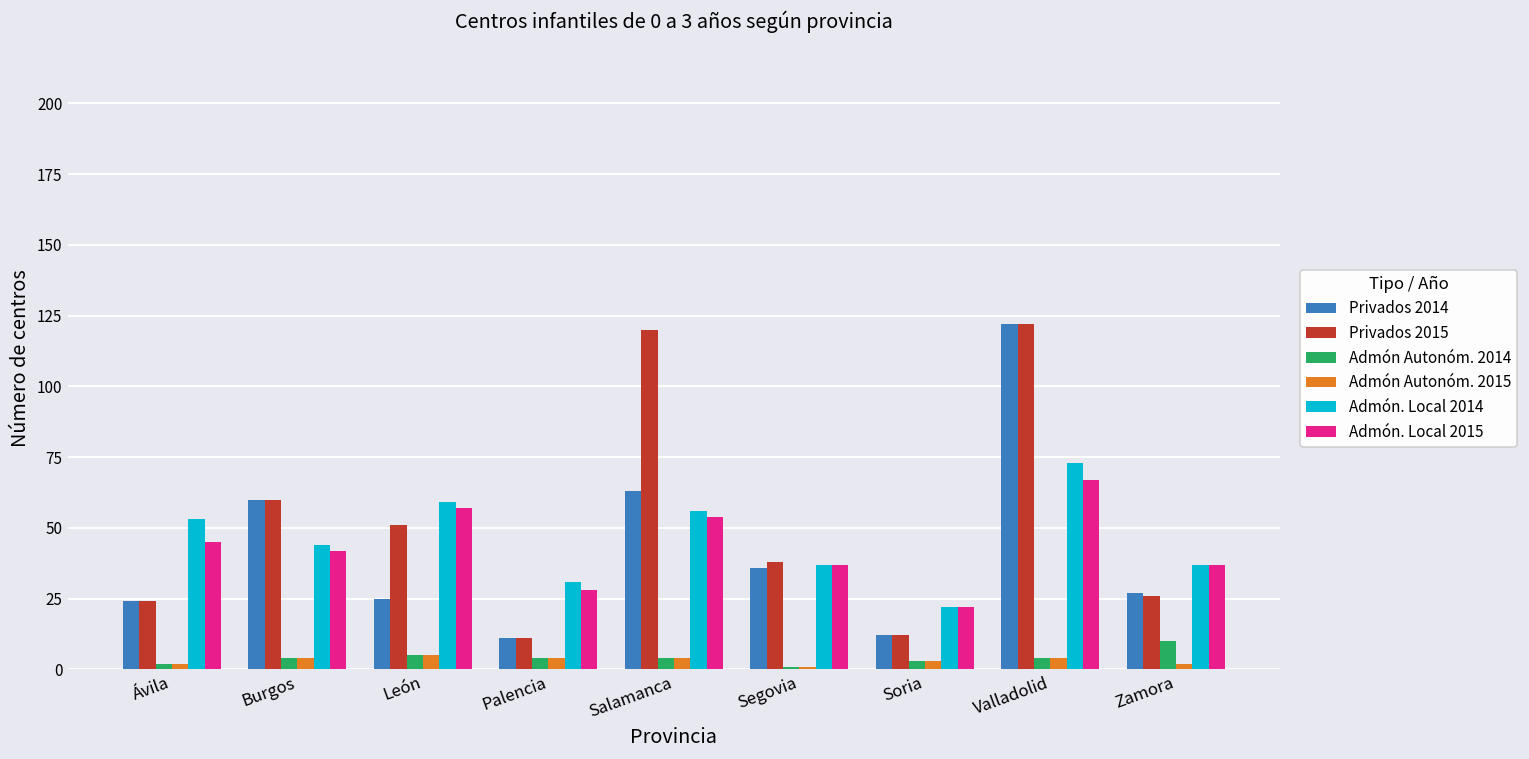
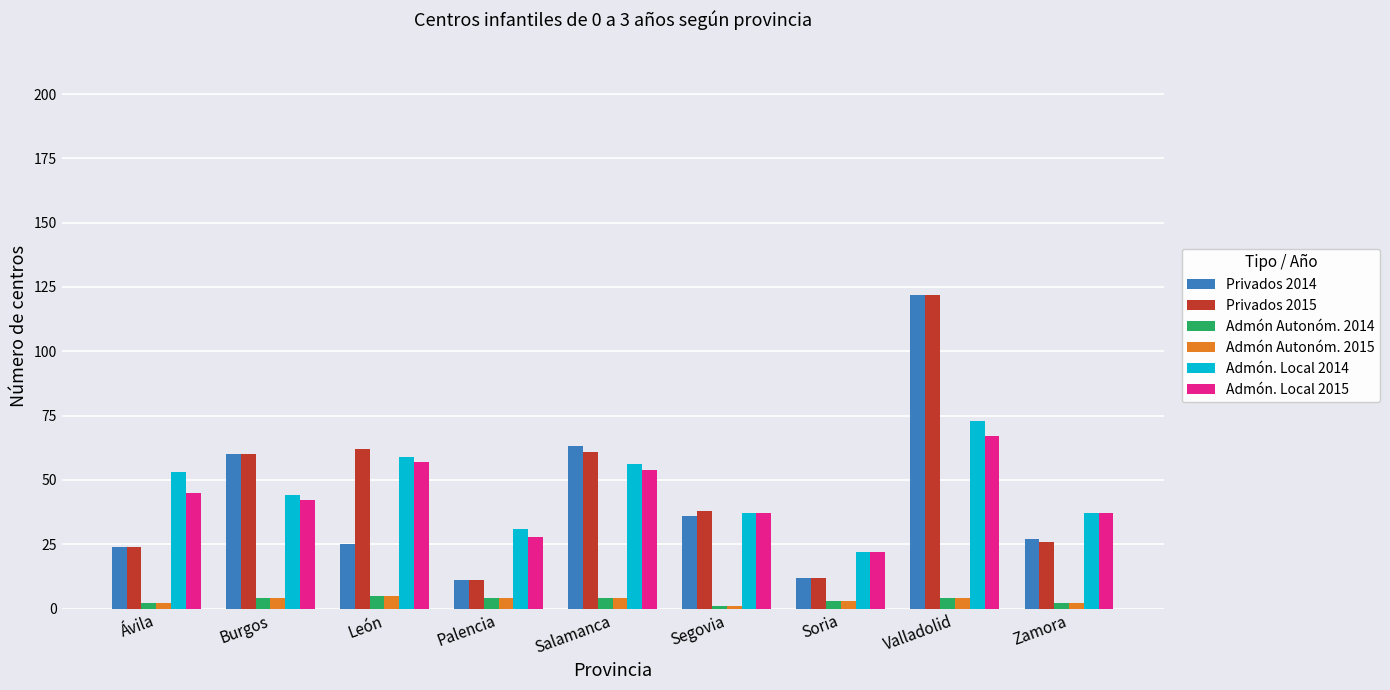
Privados 2015, León: 51 -> 62
Privados 2015, Salamanca: 120 -> 61
Admón Autonóm. 2014, Zamora: 10 -> 2
